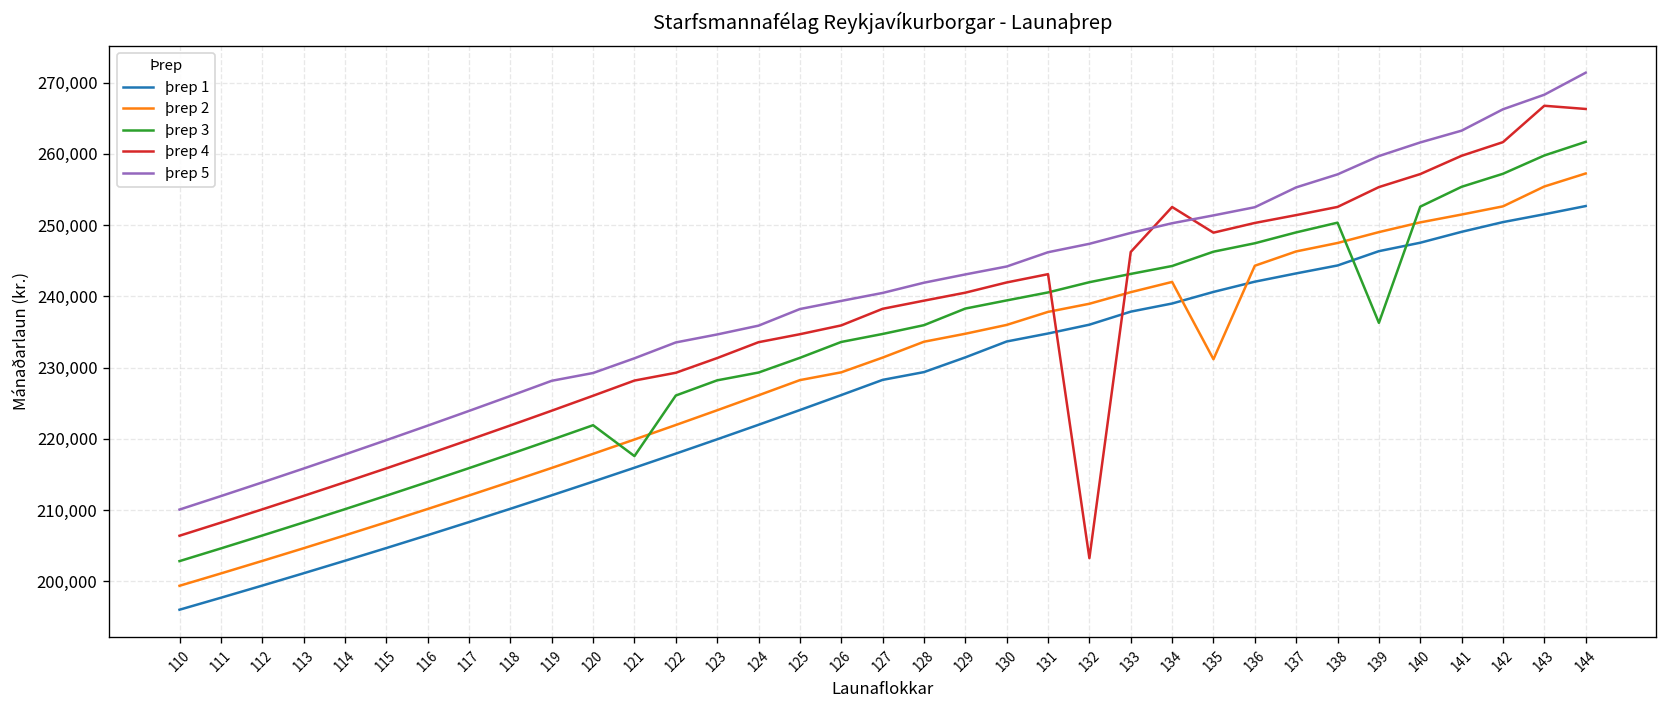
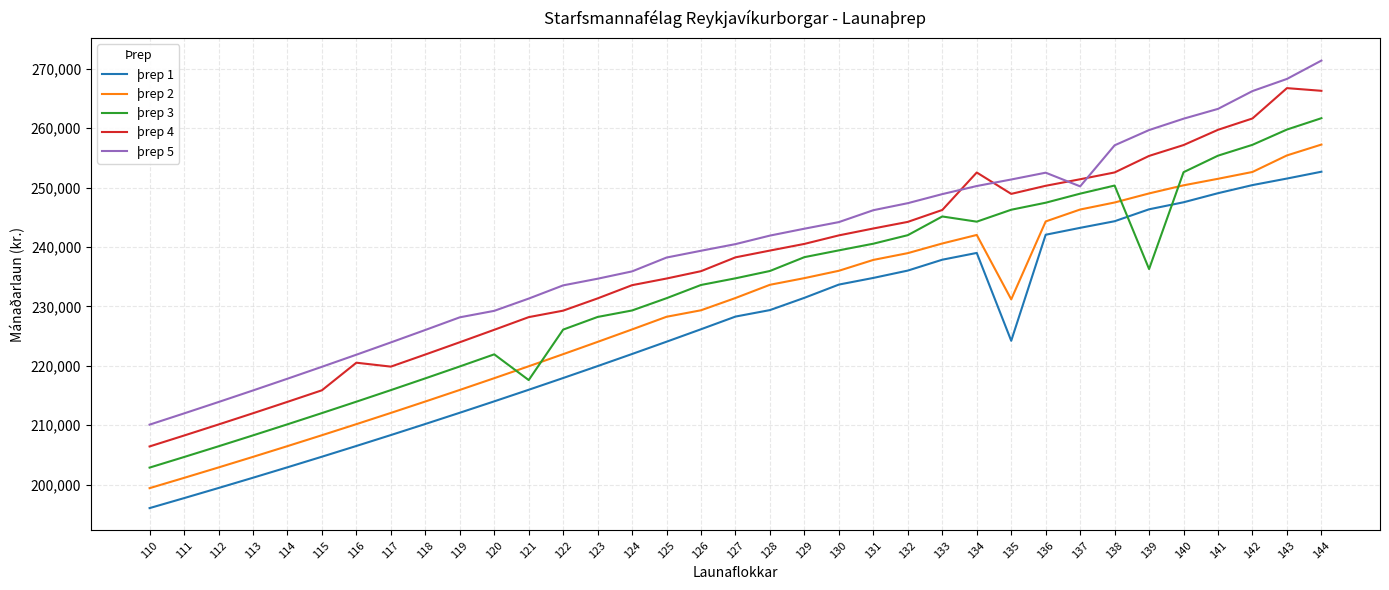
þrep 4, 116: 218,000 -> 221,000
þrep 4, 132: 203,000 -> 244,000
þrep 3, 133: 243,000 -> 245,000
þrep 1, 135: 241,000 -> 224,000
þrep 5, 137: 255,000 -> 250,000
